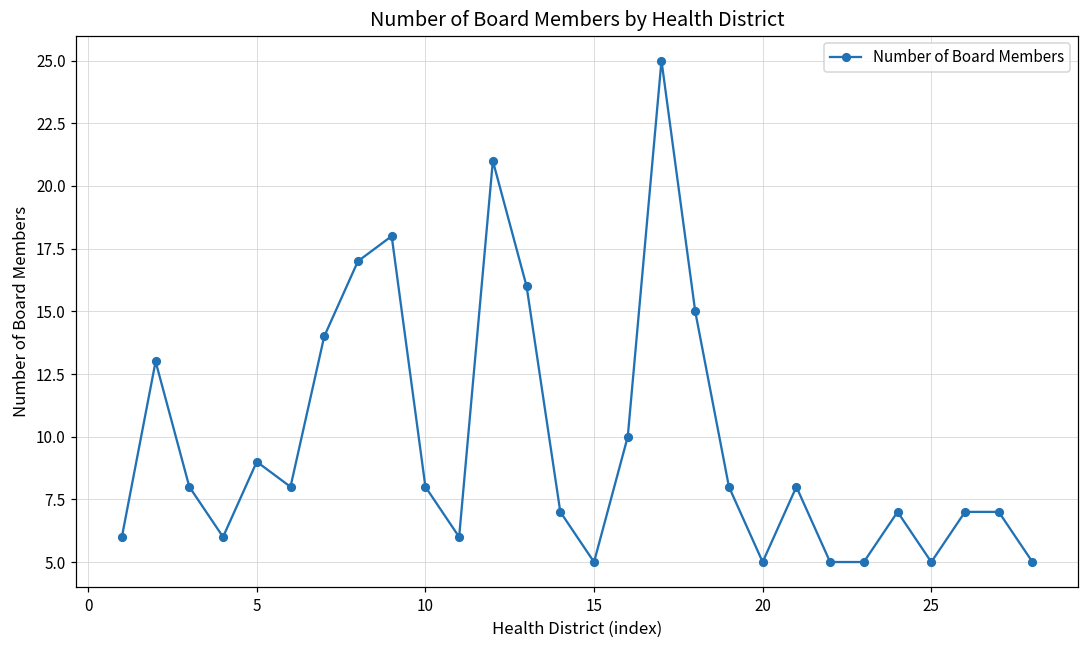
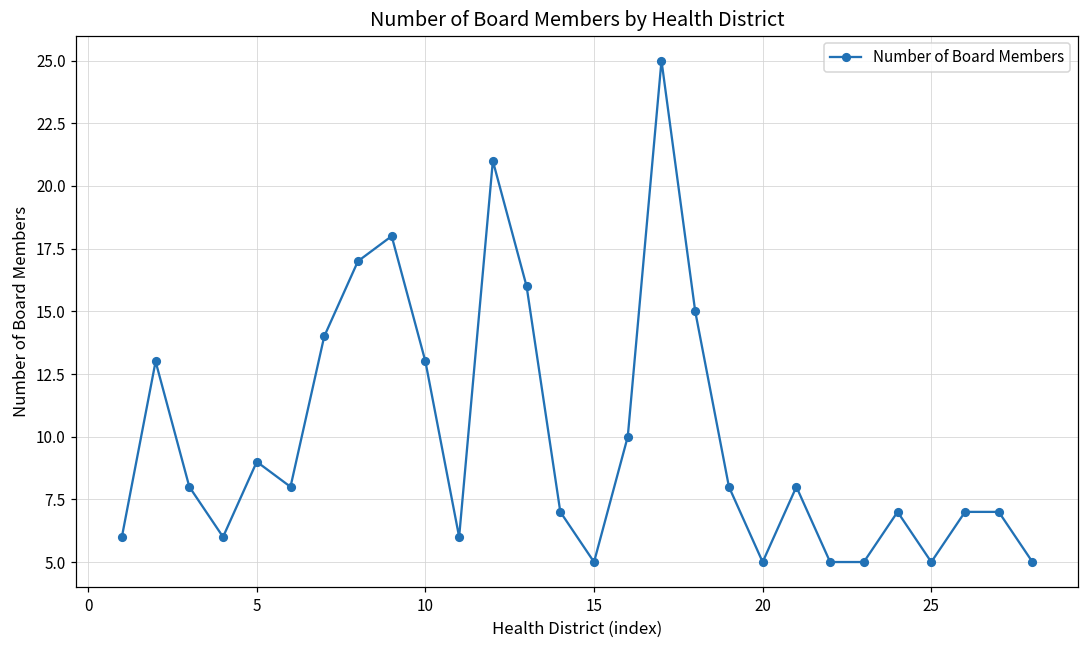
10: 8 -> 13
